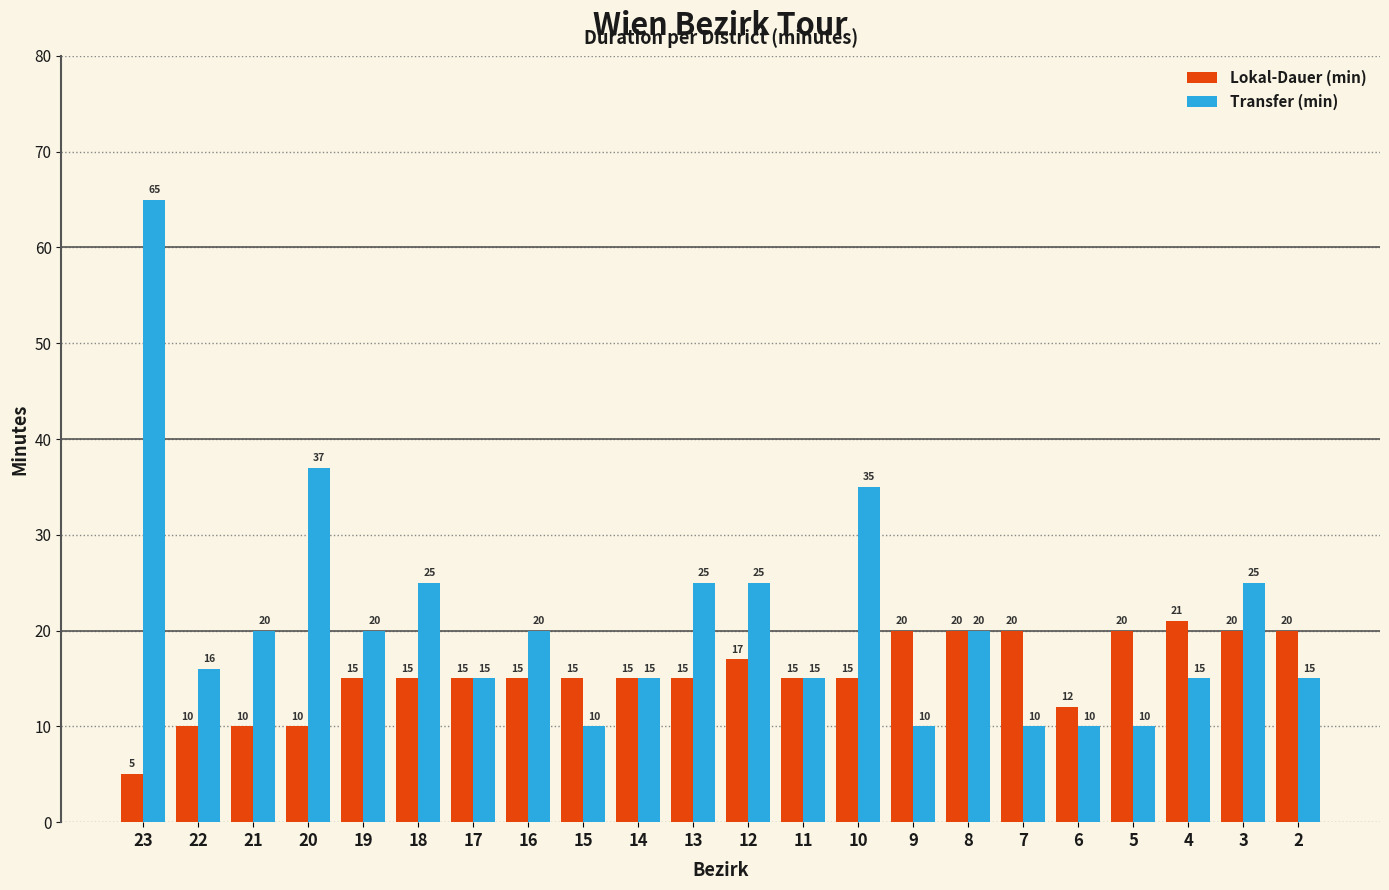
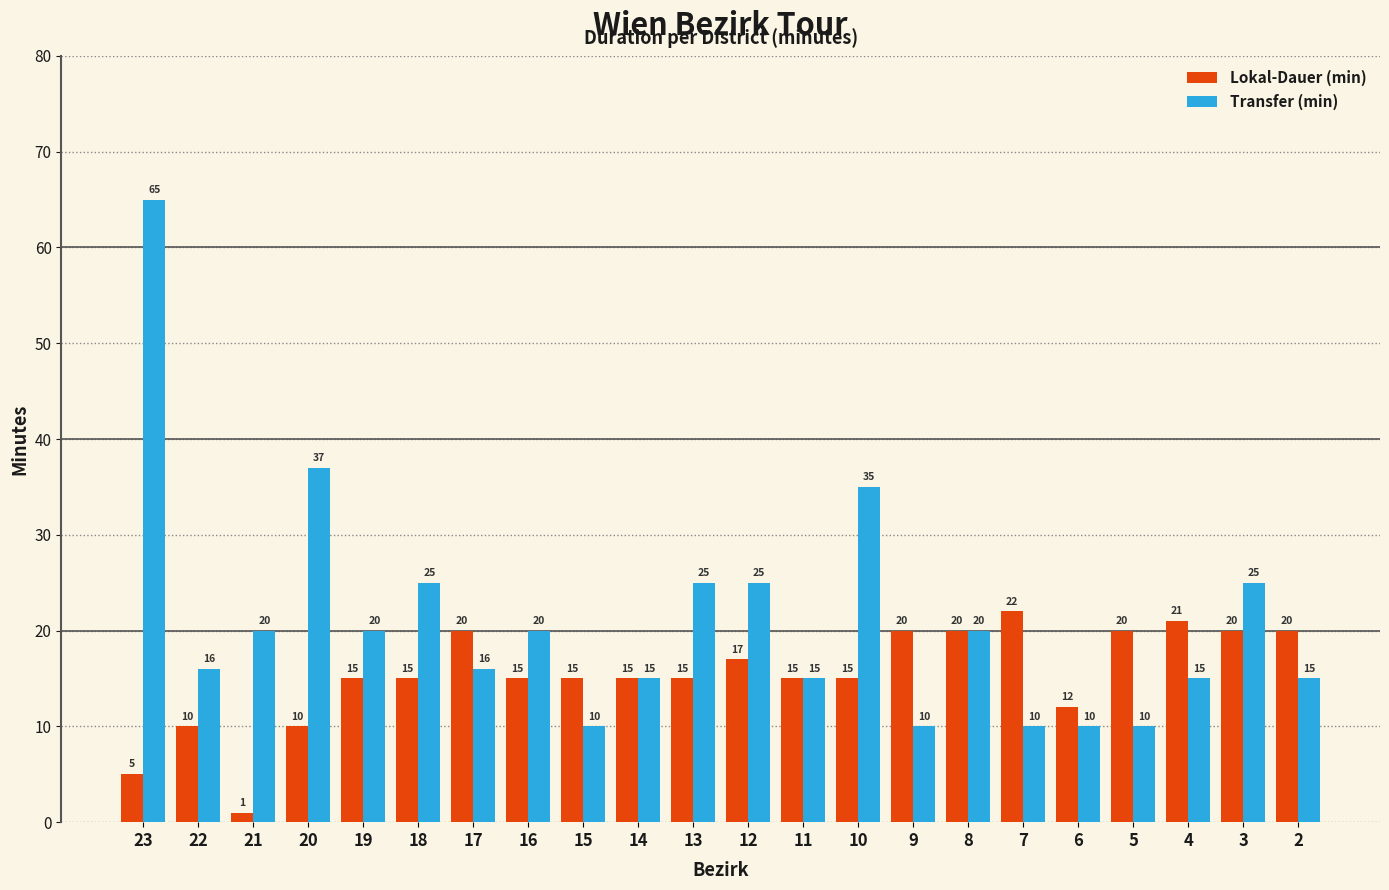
Lokal-Dauer (min), 21: 10 -> 1
Lokal-Dauer (min), 17: 15 -> 20
Transfer (min), 17: 15 -> 16
Lokal-Dauer (min), 7: 20 -> 22
